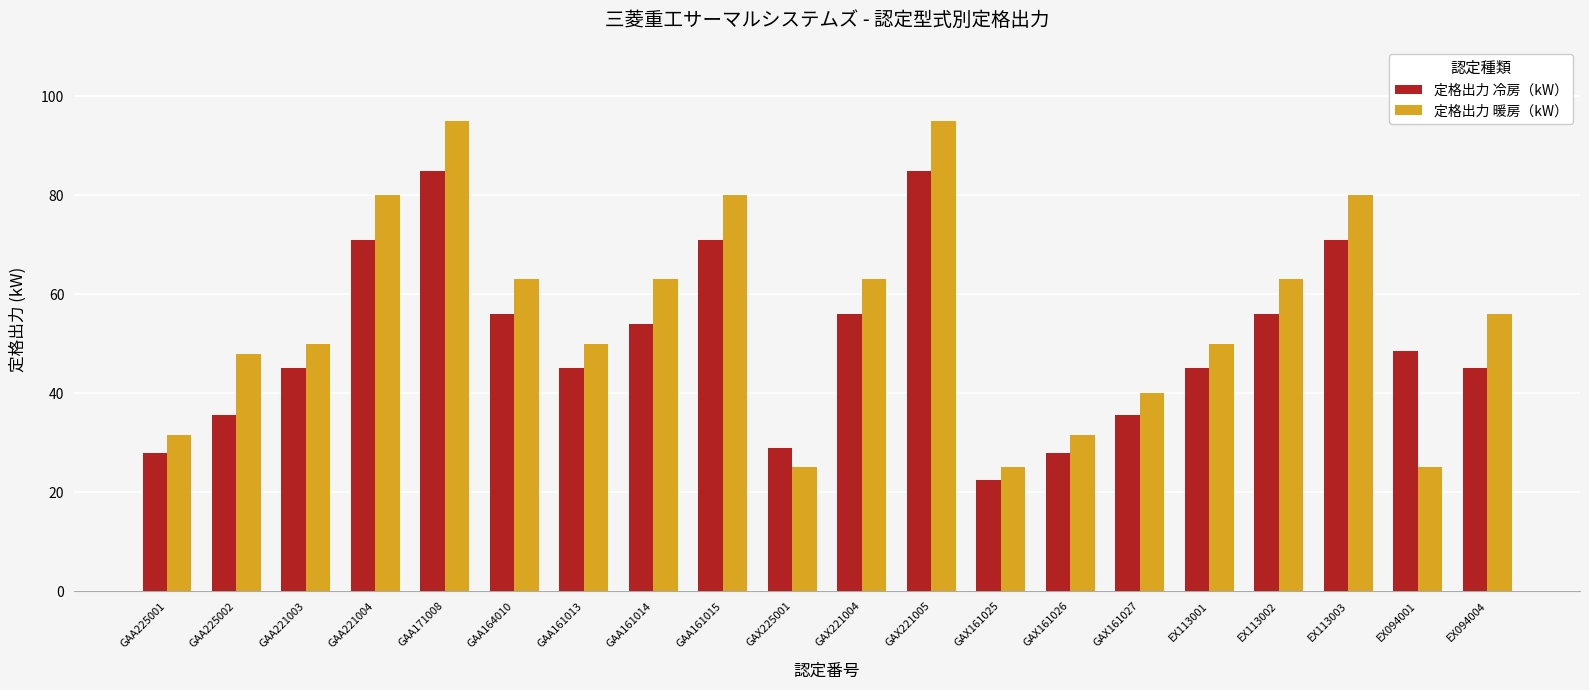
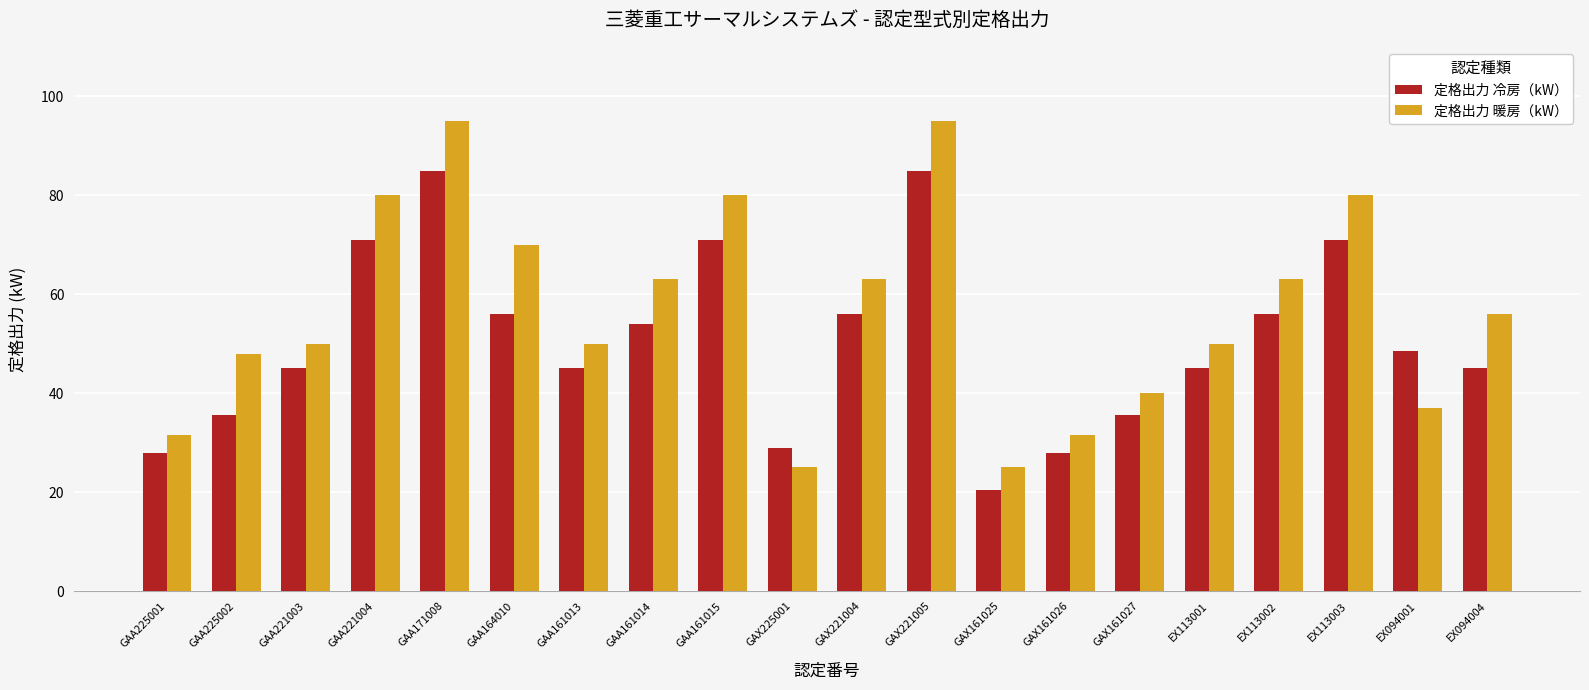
定格出力 暖房（kW）, GAA164010: 63 -> 70
定格出力 冷房（kW）, GAX161025: 22 -> 20
定格出力 暖房（kW）, EX094001: 25 -> 37
